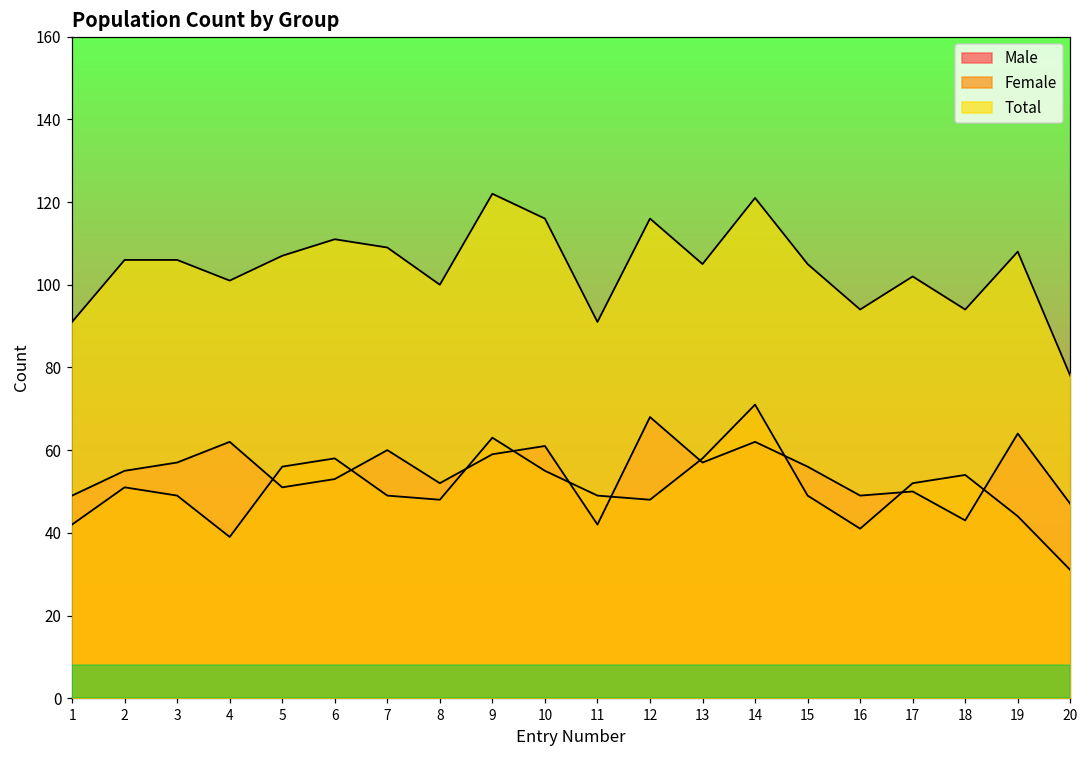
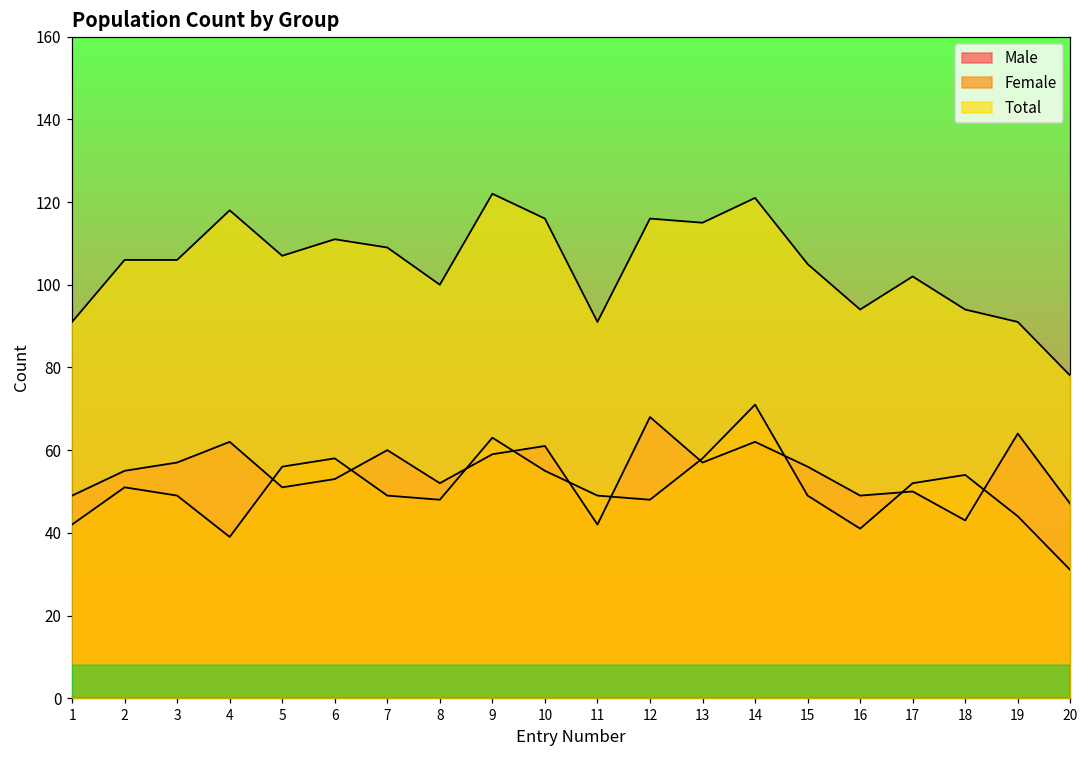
Total, 4: 101 -> 118
Total, 13: 105 -> 115
Total, 19: 108 -> 91
